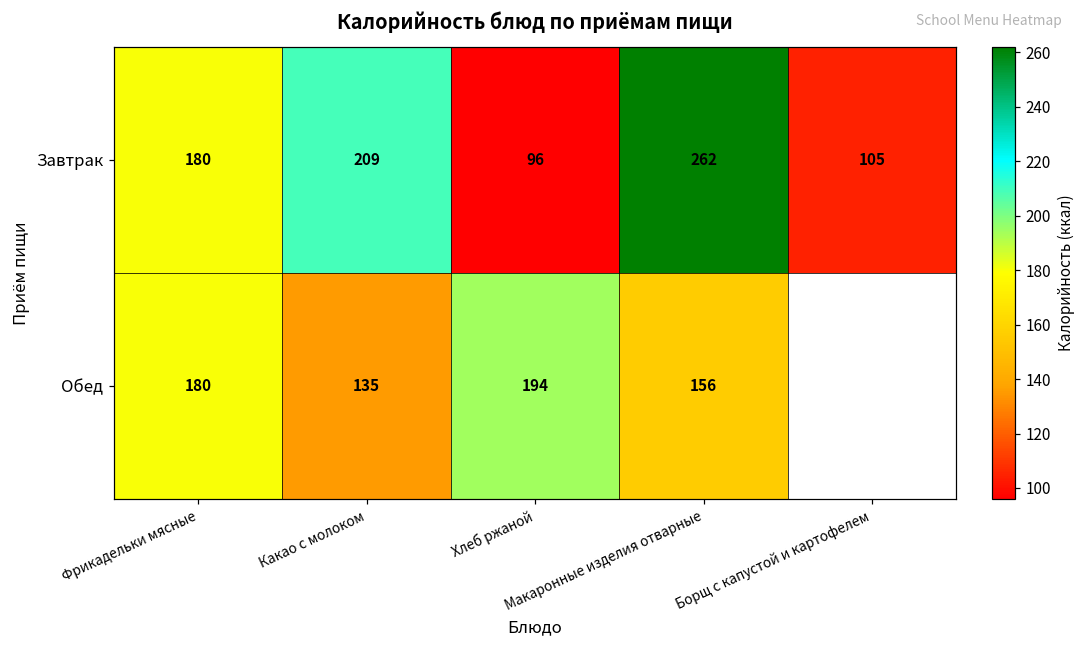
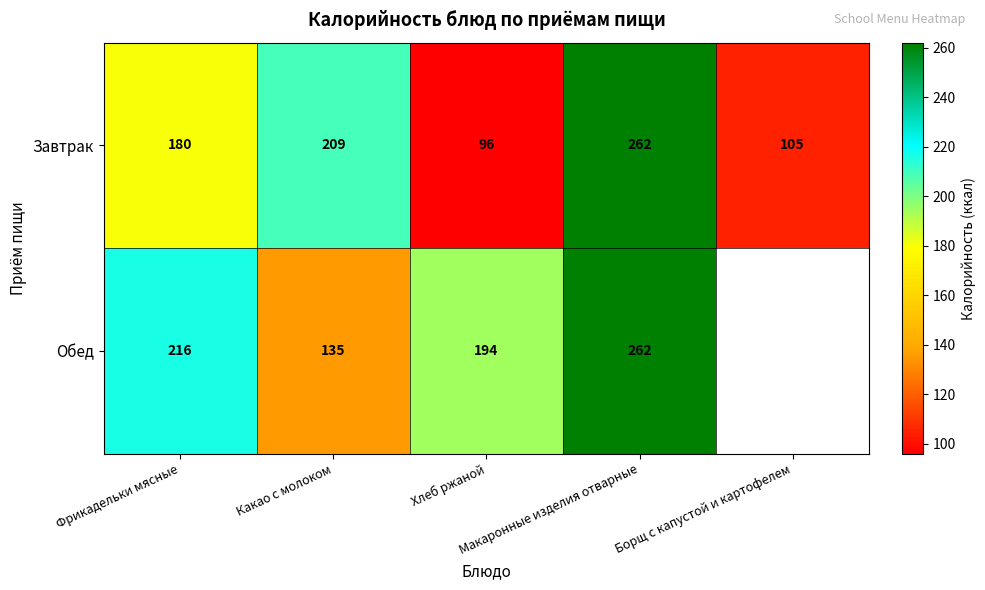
Обед, Фрикадельки мясные: 180 -> 216
Обед, Макаронные изделия отварные: 156 -> 262
